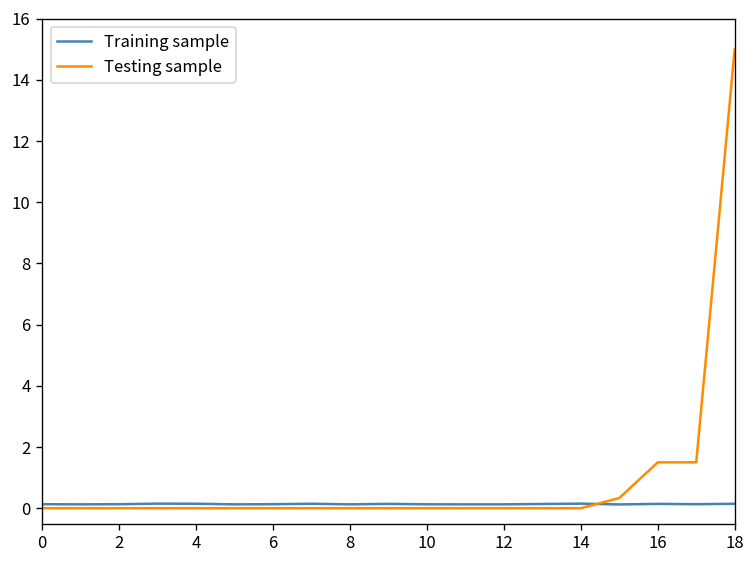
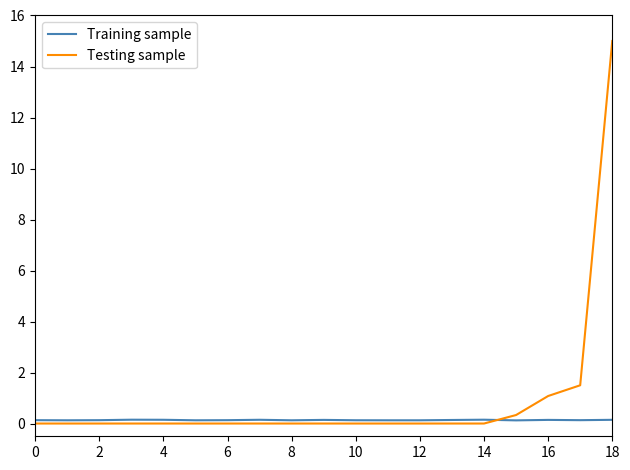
Testing sample, 16: 1.5 -> 1.1
